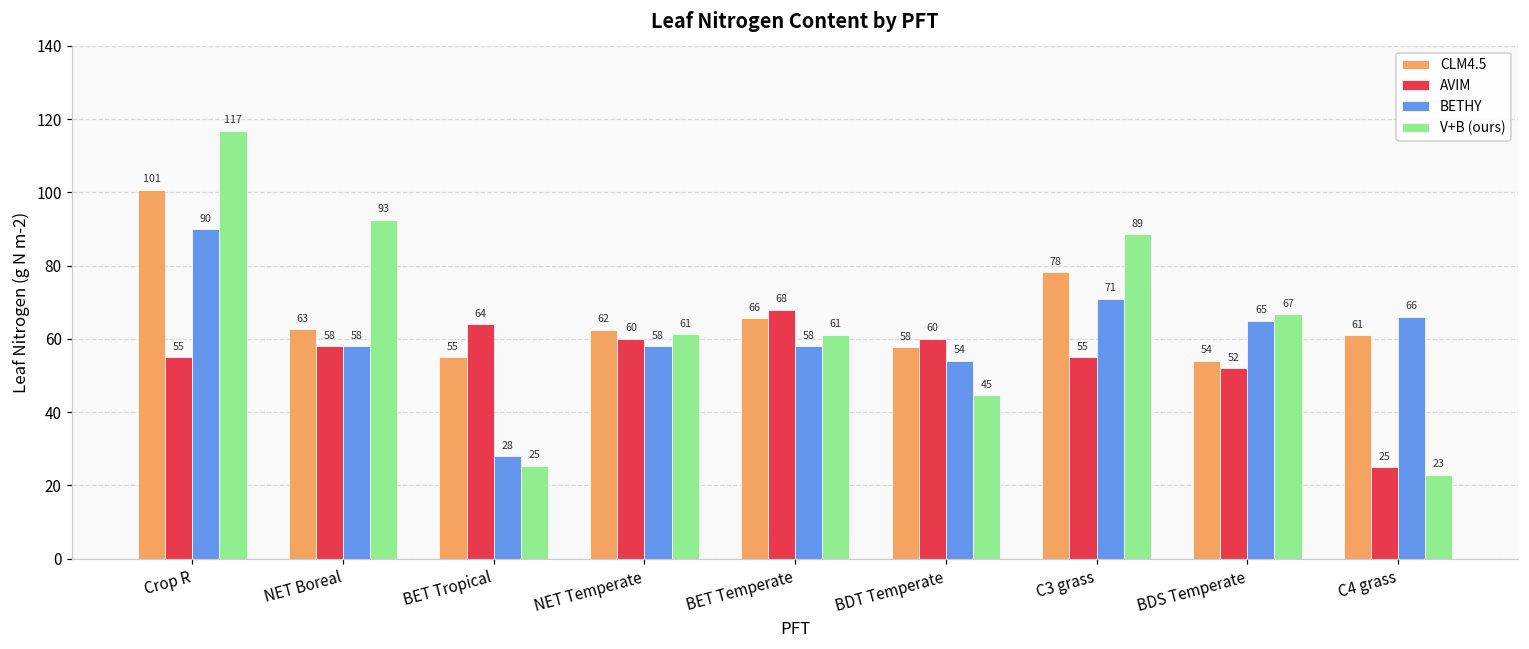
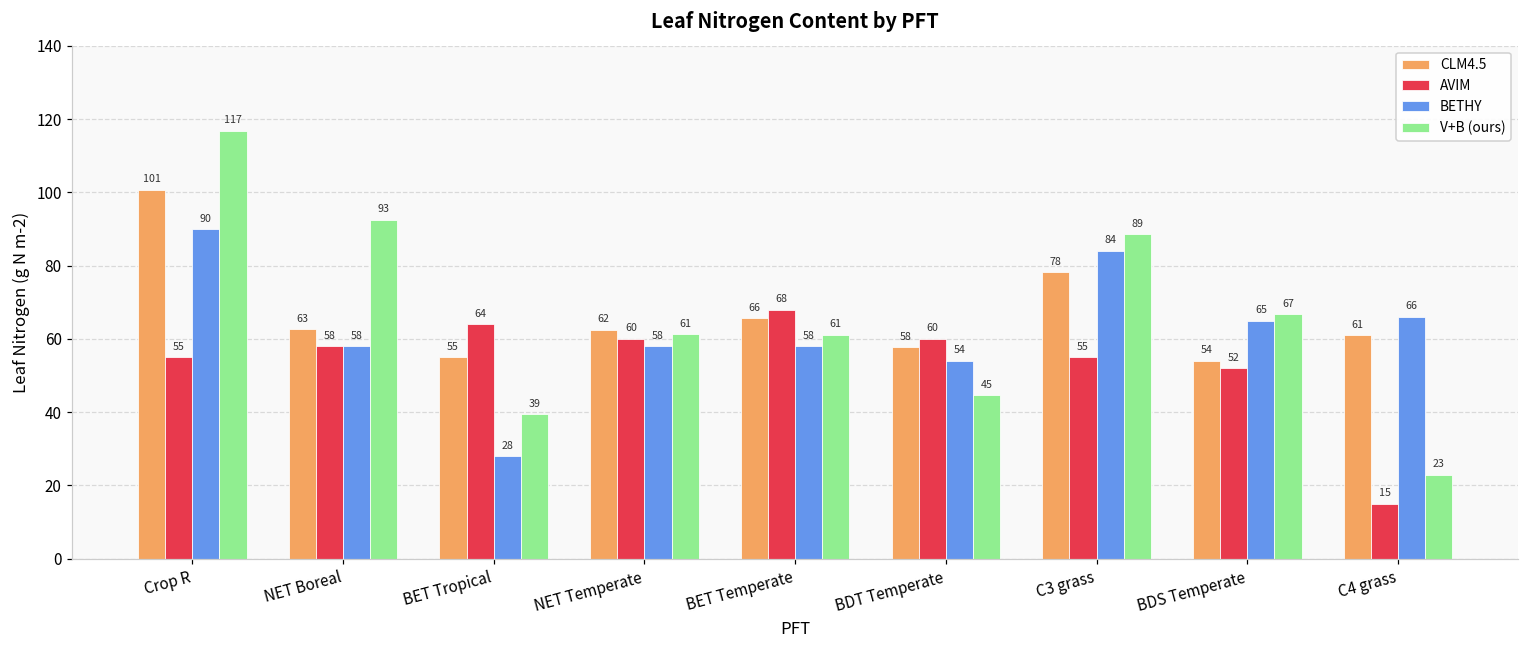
V+B (ours), BET Tropical: 25 -> 39
BETHY, C3 grass: 71 -> 84
AVIM, C4 grass: 25 -> 15
